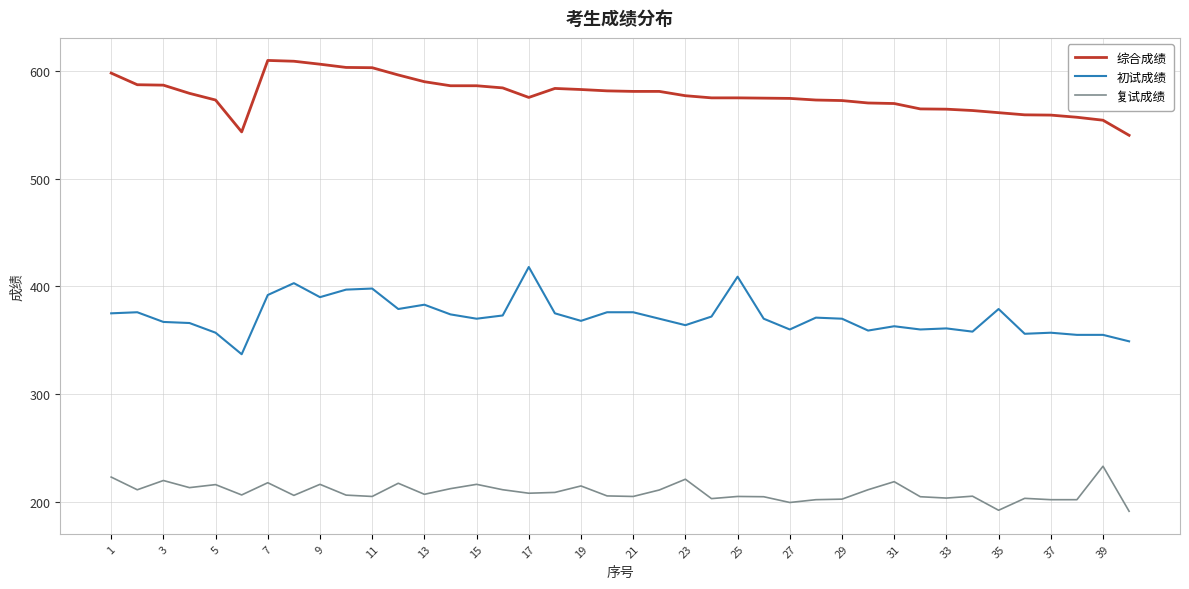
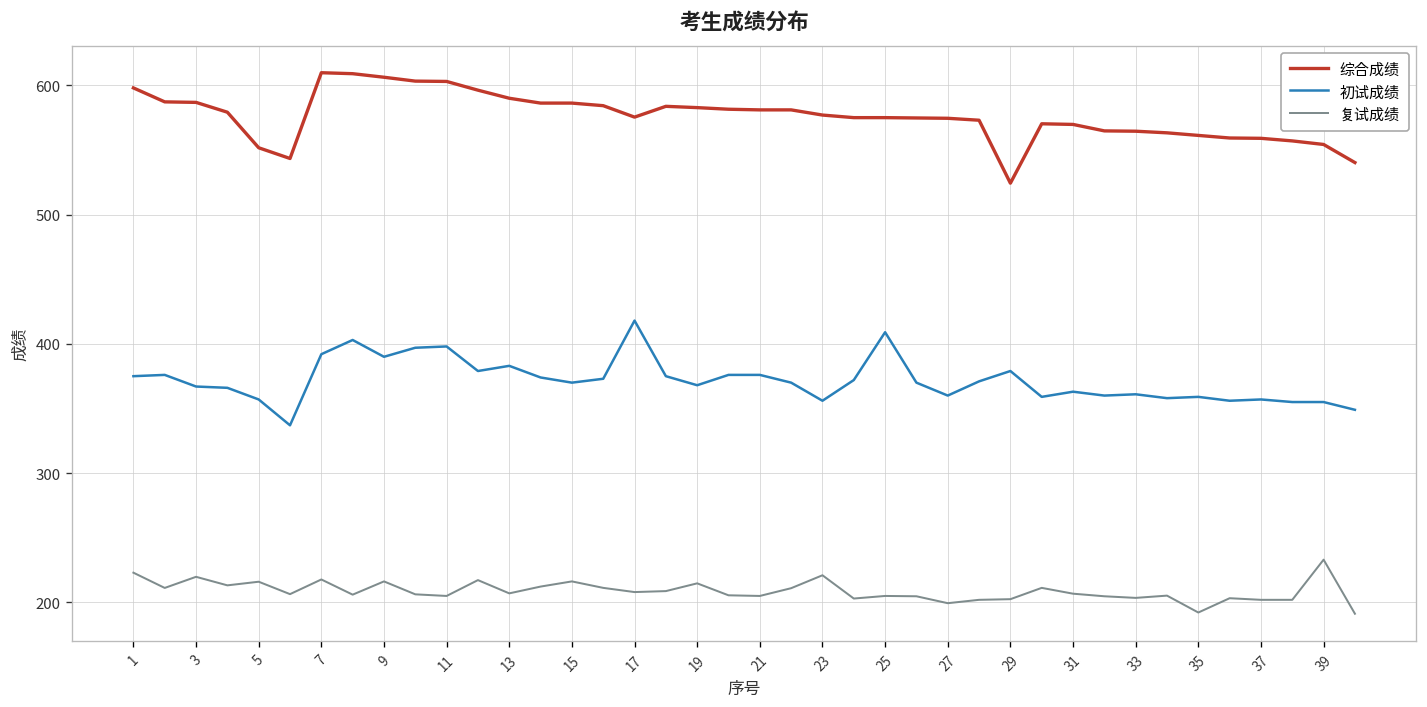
综合成绩, 5: 573 -> 552
初试成绩, 23: 364 -> 356
综合成绩, 29: 573 -> 524
初试成绩, 29: 370 -> 379
复试成绩, 31: 219 -> 207
初试成绩, 35: 379 -> 359
